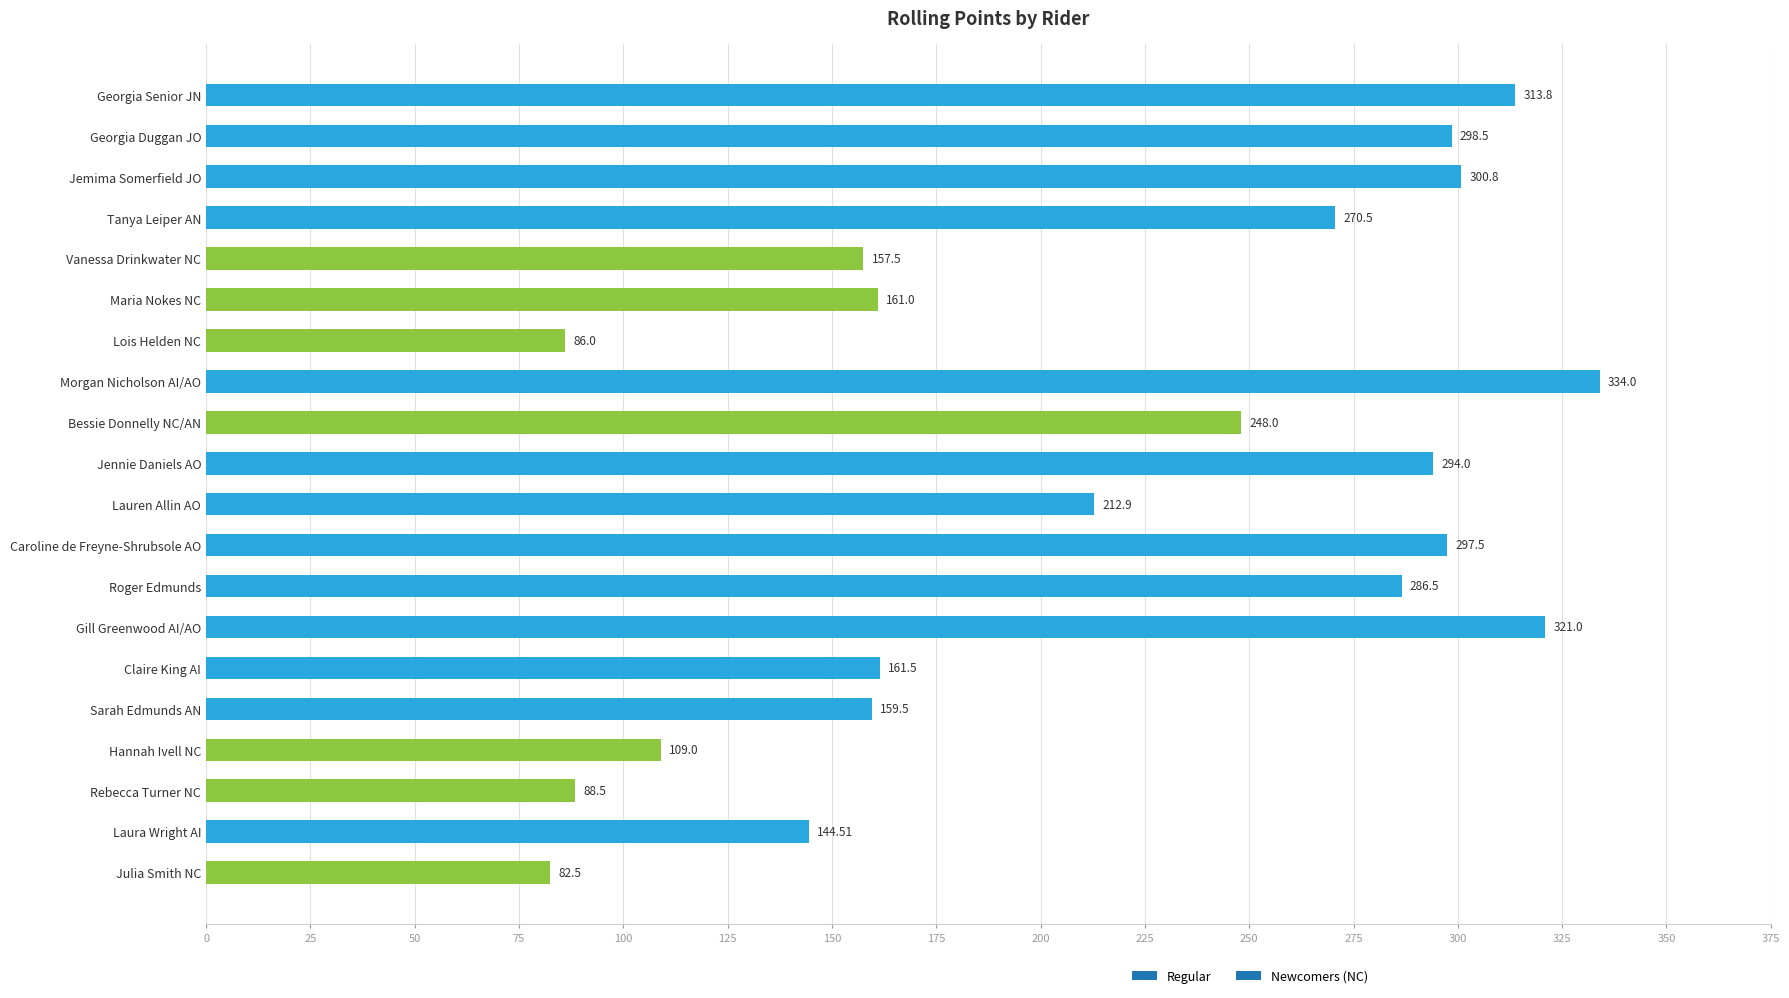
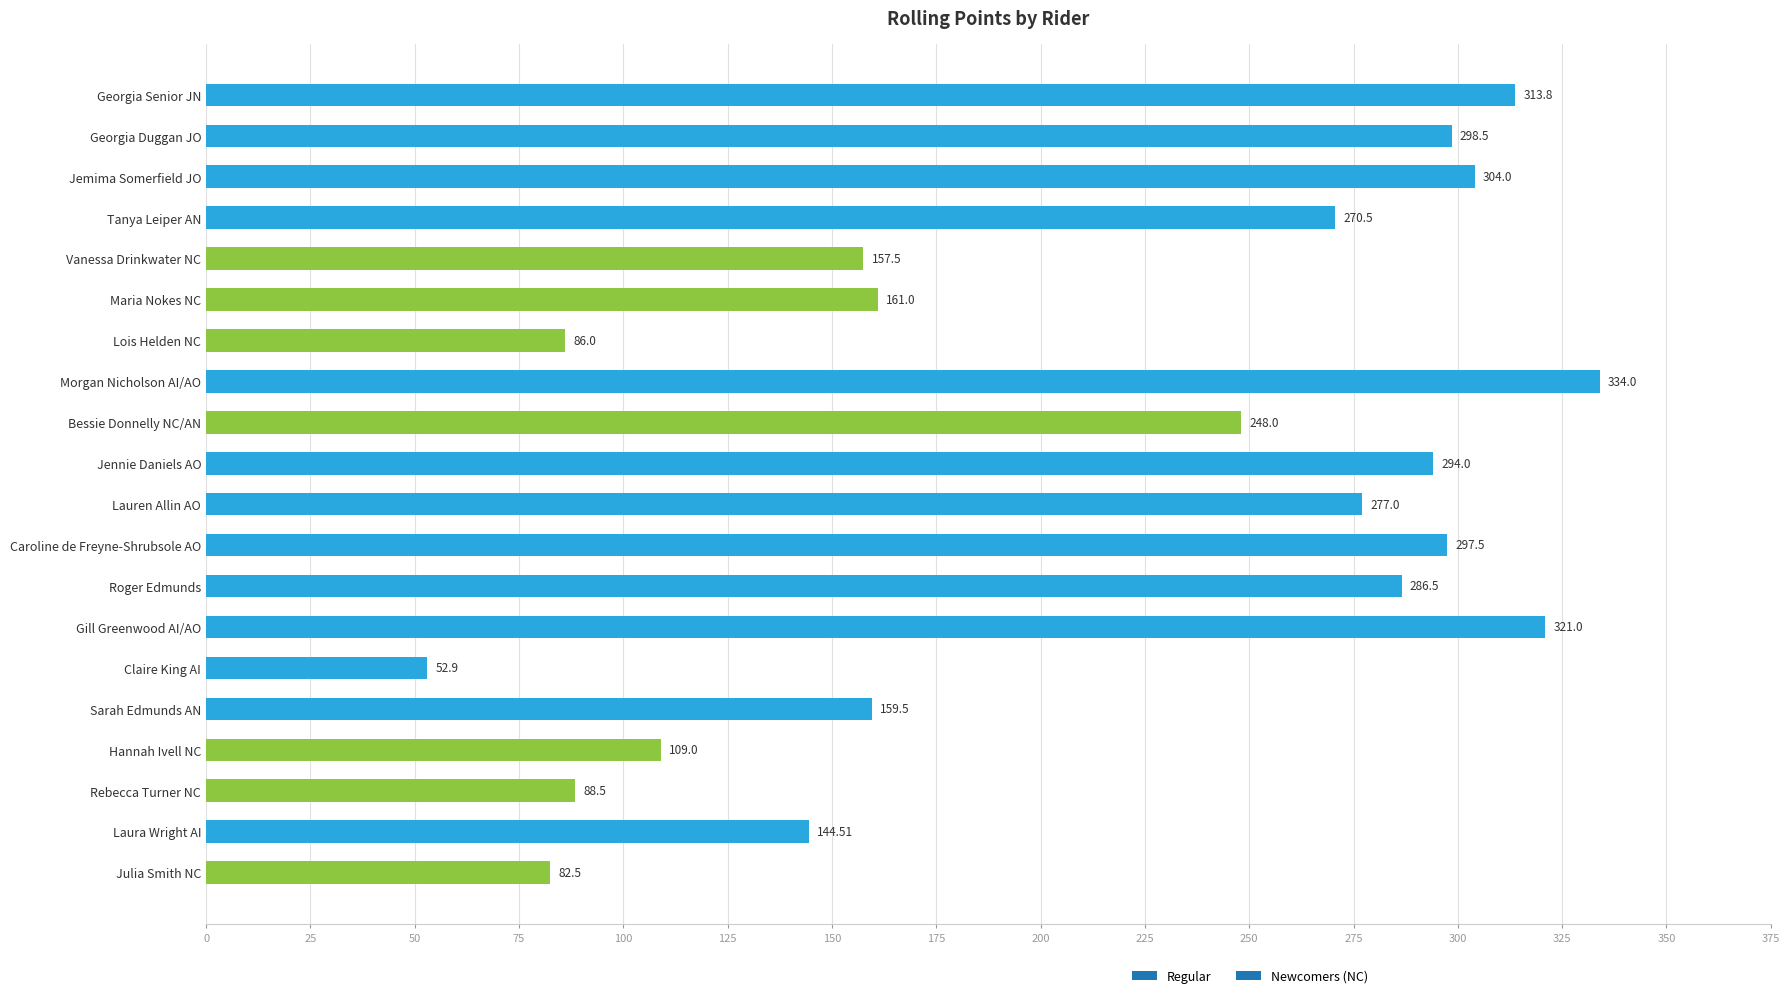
Jemima Somerfield JO: 300.8 -> 304.0
Lauren Allin AO: 212.9 -> 277.0
Claire King AI: 161.5 -> 52.9
